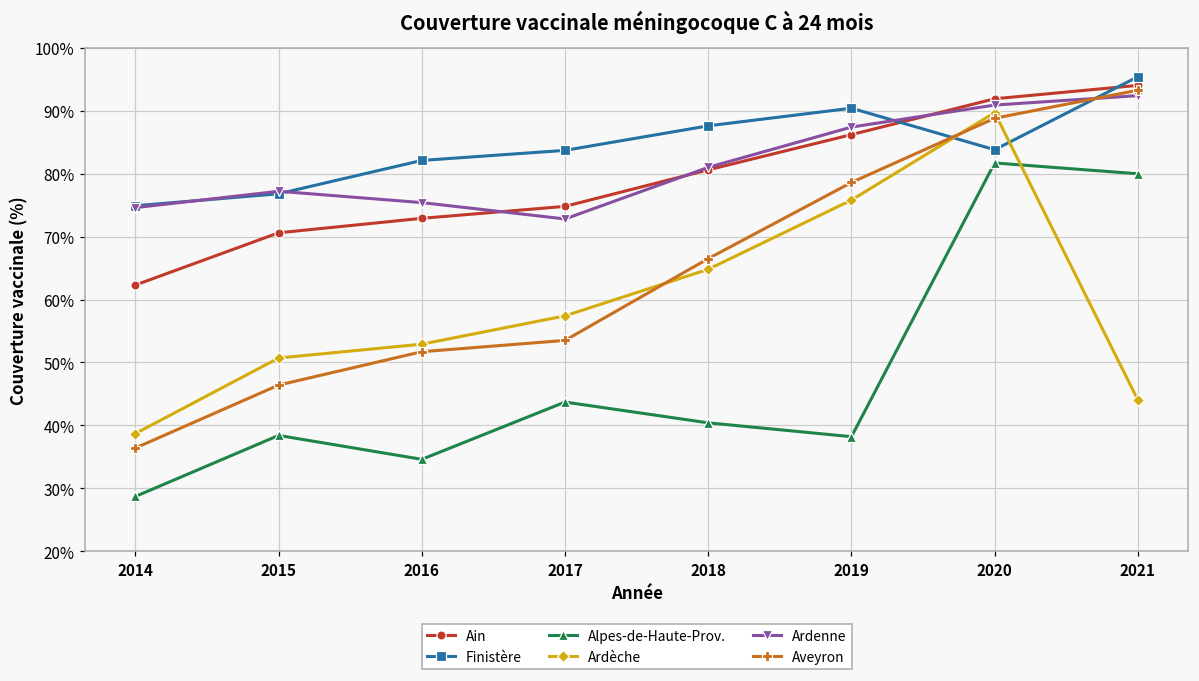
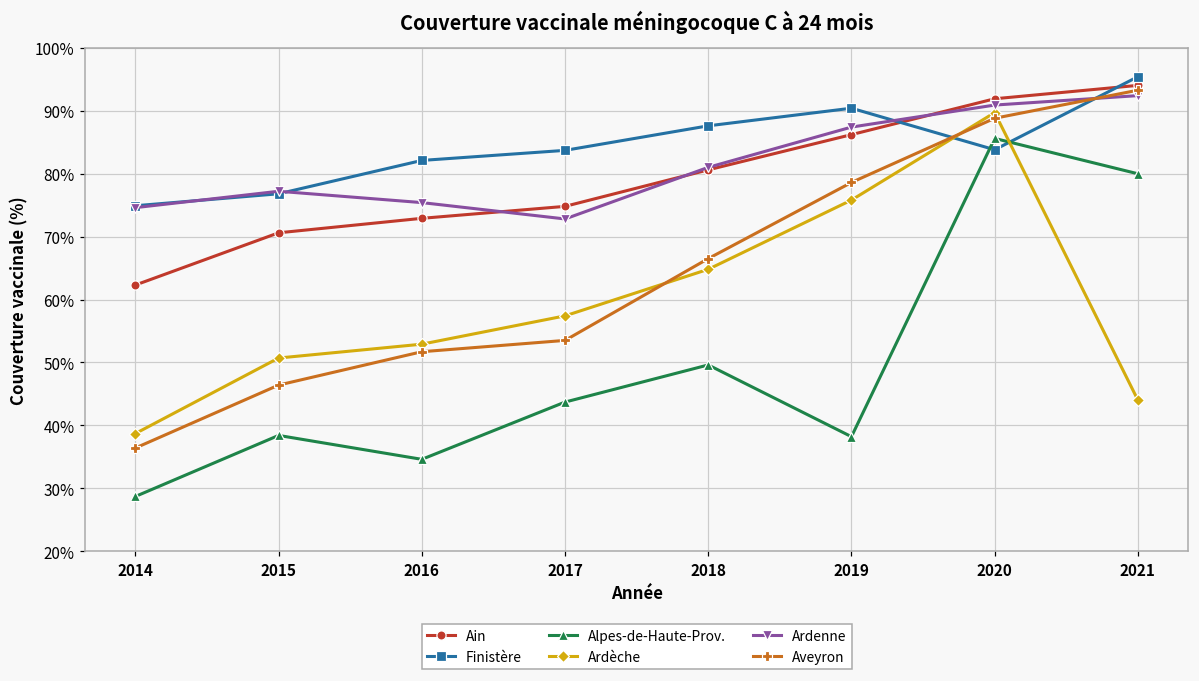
Alpes-de-Haute-Prov., 2018: 40% -> 50%
Alpes-de-Haute-Prov., 2020: 82% -> 86%
